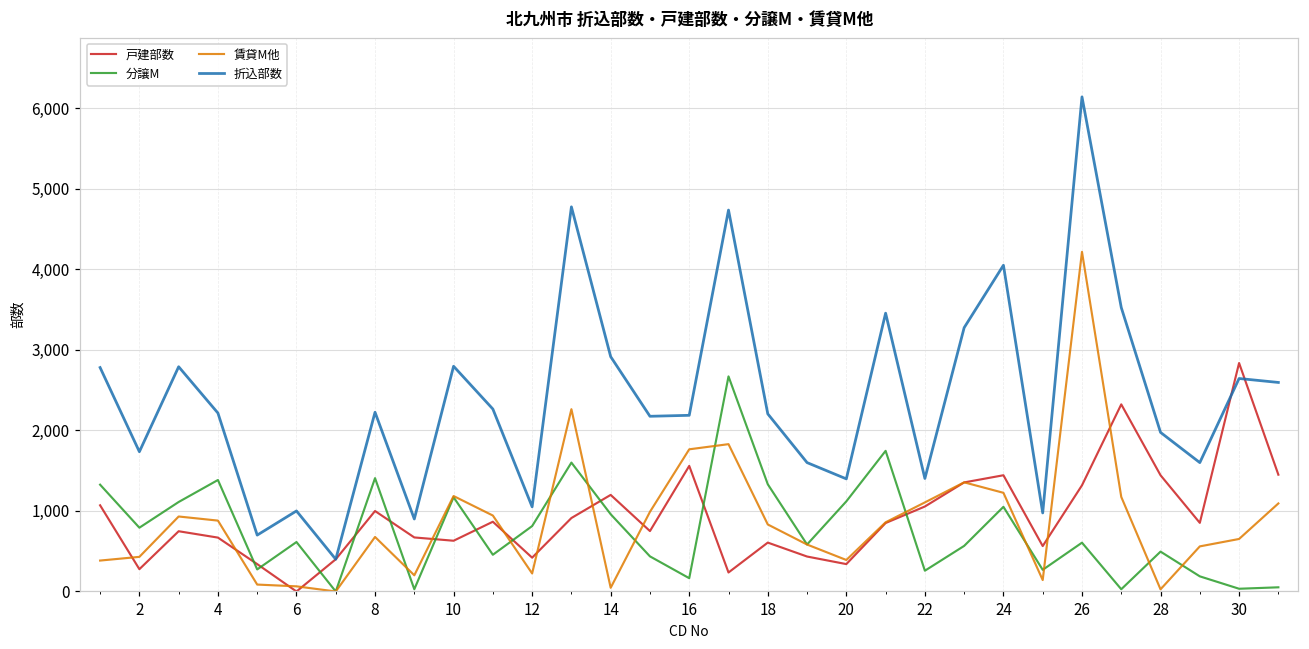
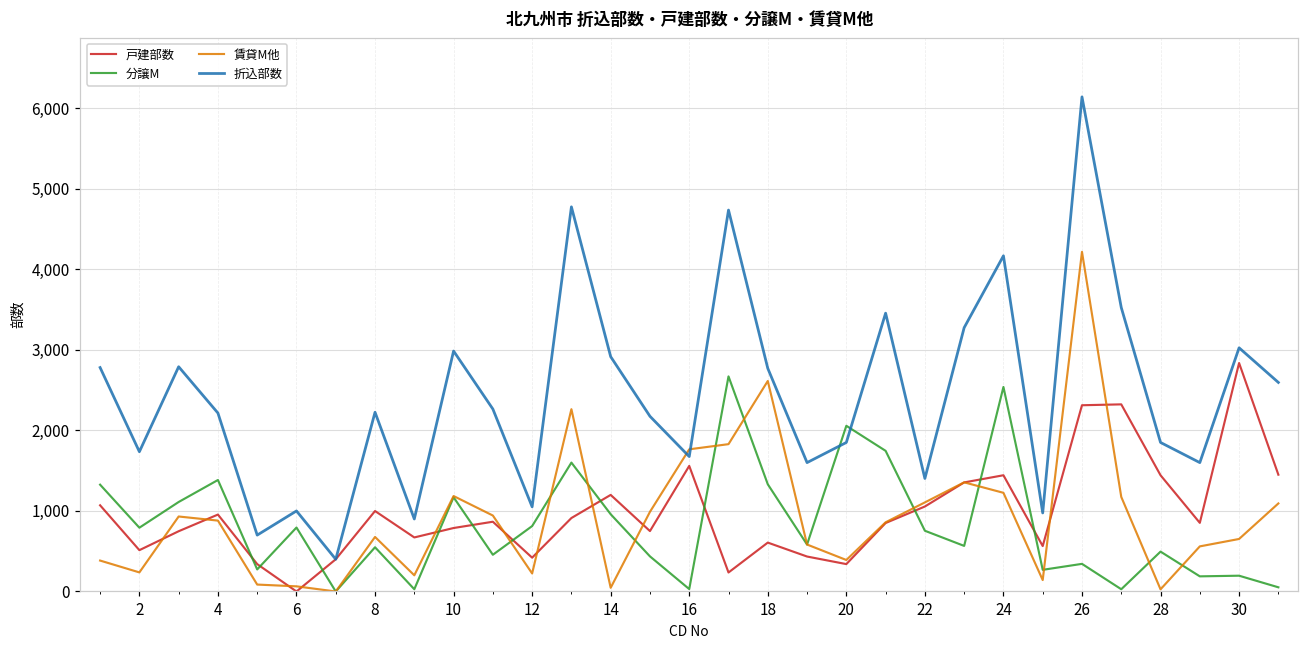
戸建部数, 2: 300 -> 500
賃貸M他, 2: 400 -> 200
戸建部数, 4: 700 -> 1,000
分譲M, 6: 600 -> 800
分譲M, 8: 1,400 -> 500
戸建部数, 10: 600 -> 800
折込部数, 10: 2,800 -> 3,000
分譲M, 16: 200 -> 0
折込部数, 16: 2,200 -> 1,700
賃貸M他, 18: 800 -> 2,600
折込部数, 18: 2,200 -> 2,800
分譲M, 20: 1,100 -> 2,100
折込部数, 20: 1,400 -> 1,900
分譲M, 22: 300 -> 800
分譲M, 24: 1,100 -> 2,500
折込部数, 24: 4,100 -> 4,200
戸建部数, 26: 1,300 -> 2,300
分譲M, 26: 600 -> 300
折込部数, 28: 2,000 -> 1,900
分譲M, 30: 0 -> 200
折込部数, 30: 2,600 -> 3,000
